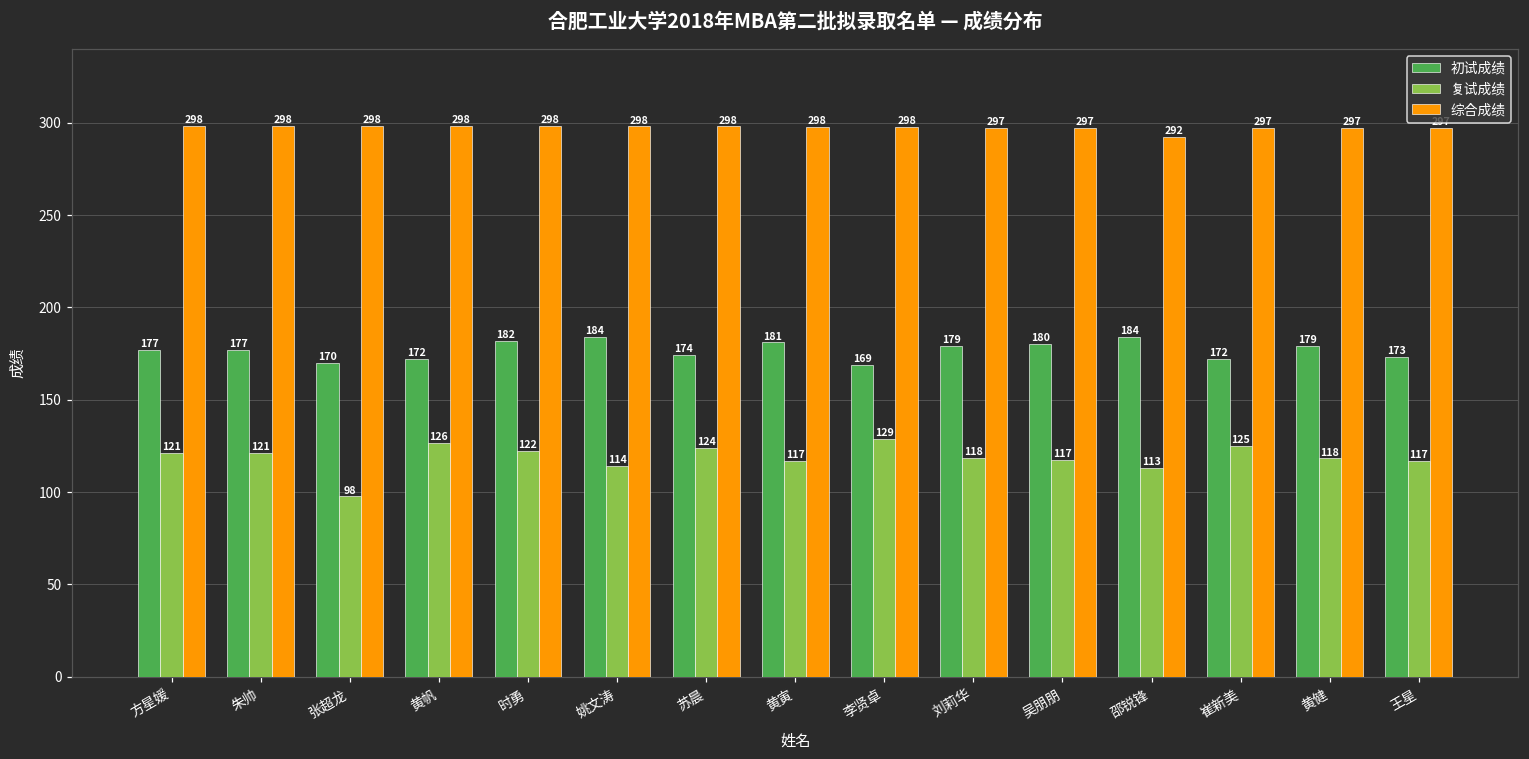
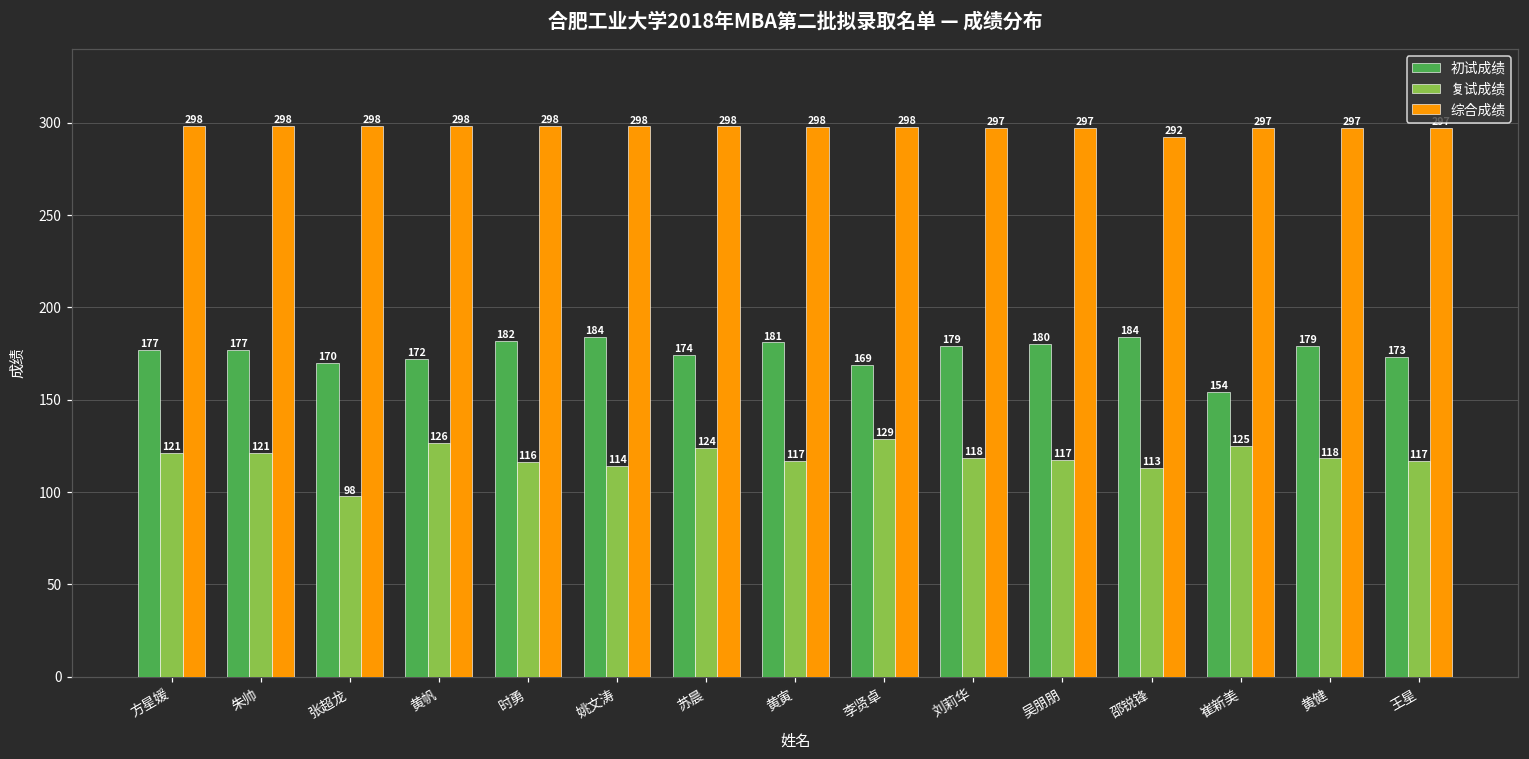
复试成绩, 时勇: 122 -> 116
初试成绩, 崔新美: 172 -> 154
